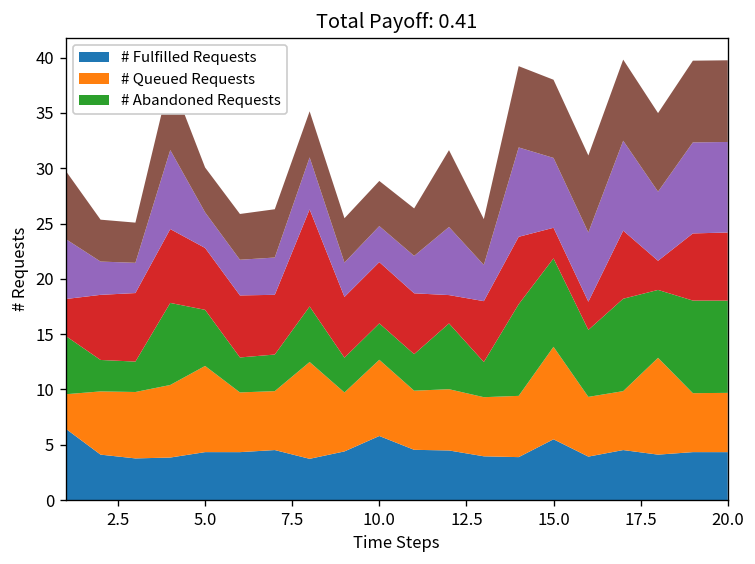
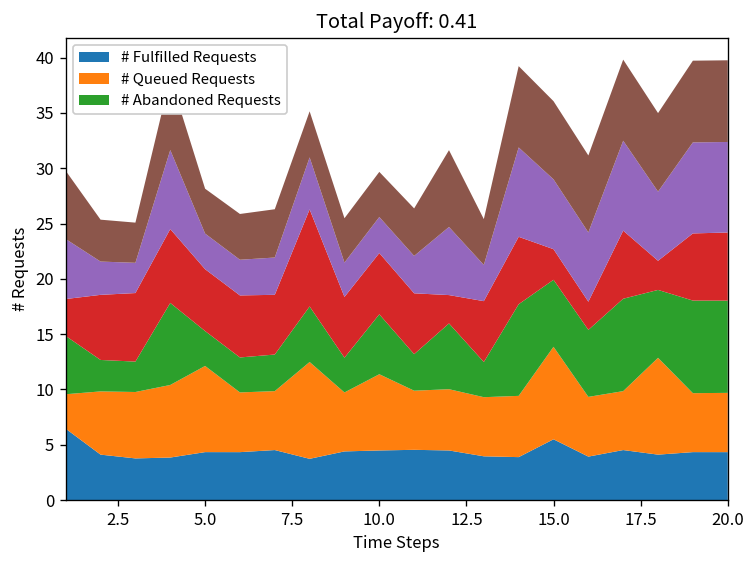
# Abandoned Requests, 5.0: 5 -> 3
# Fulfilled Requests, 10.0: 6 -> 4
# Abandoned Requests, 10.0: 3 -> 5
# Abandoned Requests, 15.0: 8 -> 6
